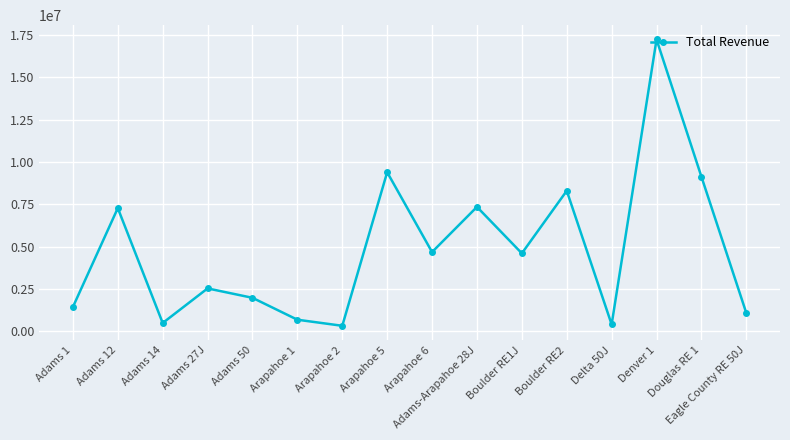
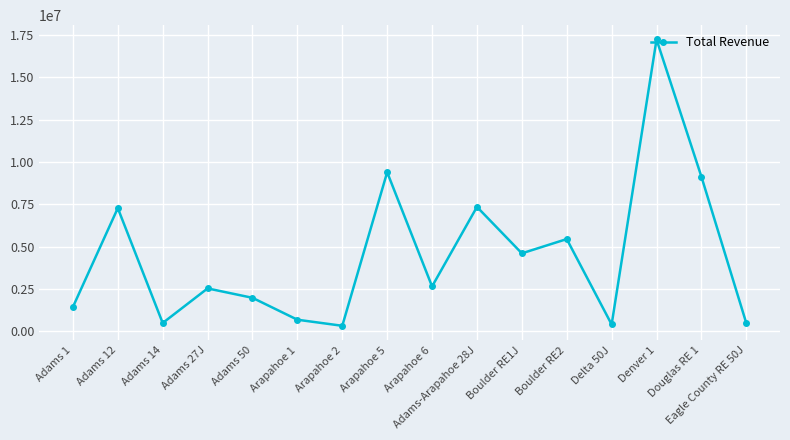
Arapahoe 6: 4700000 -> 2700000
Boulder RE2: 8300000 -> 5500000
Eagle County RE 50J: 1100000 -> 500000
